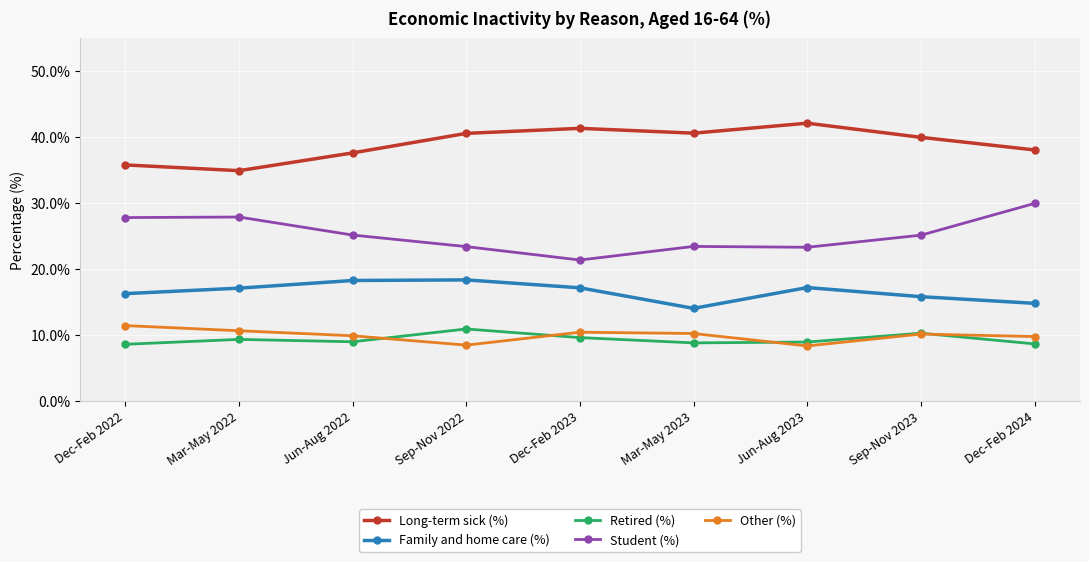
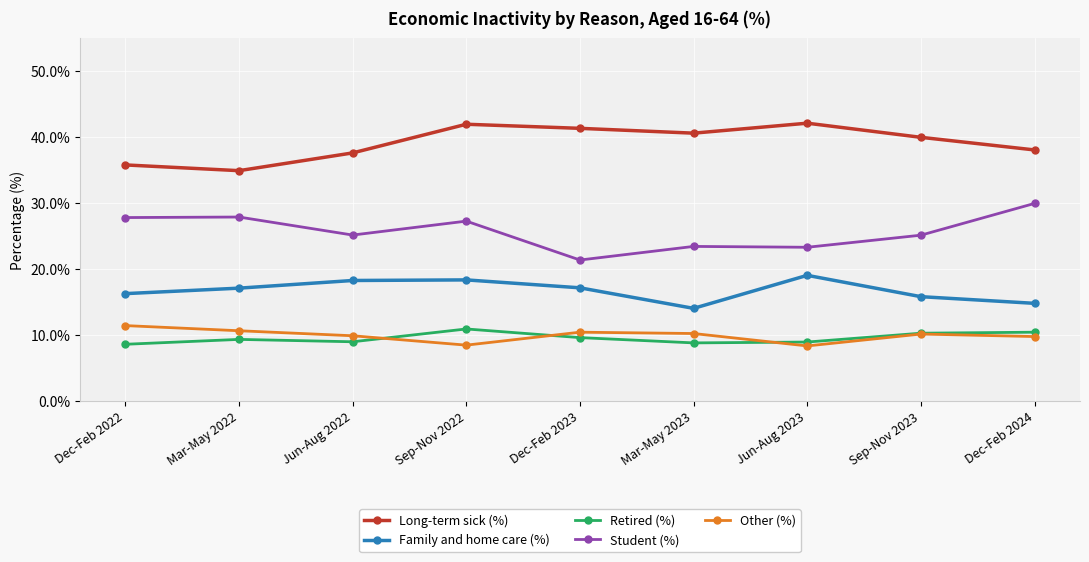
Long-term sick (%), Sep-Nov 2022: 41% -> 42%
Student (%), Sep-Nov 2022: 23% -> 27%
Family and home care (%), Jun-Aug 2023: 17% -> 19%
Retired (%), Dec-Feb 2024: 9% -> 10%
